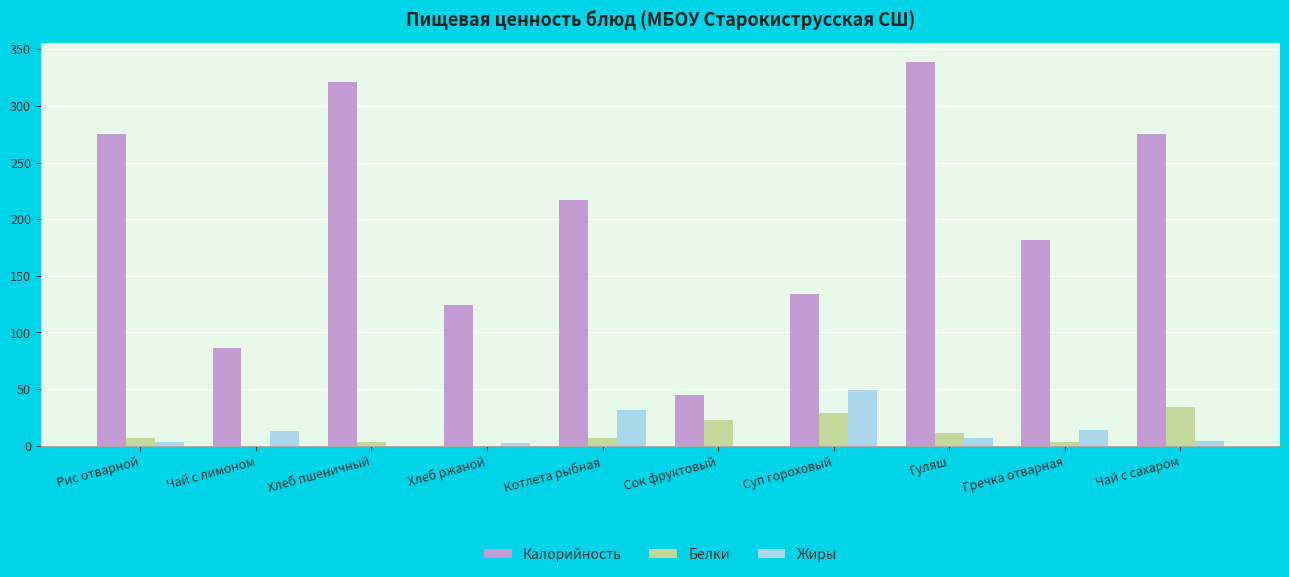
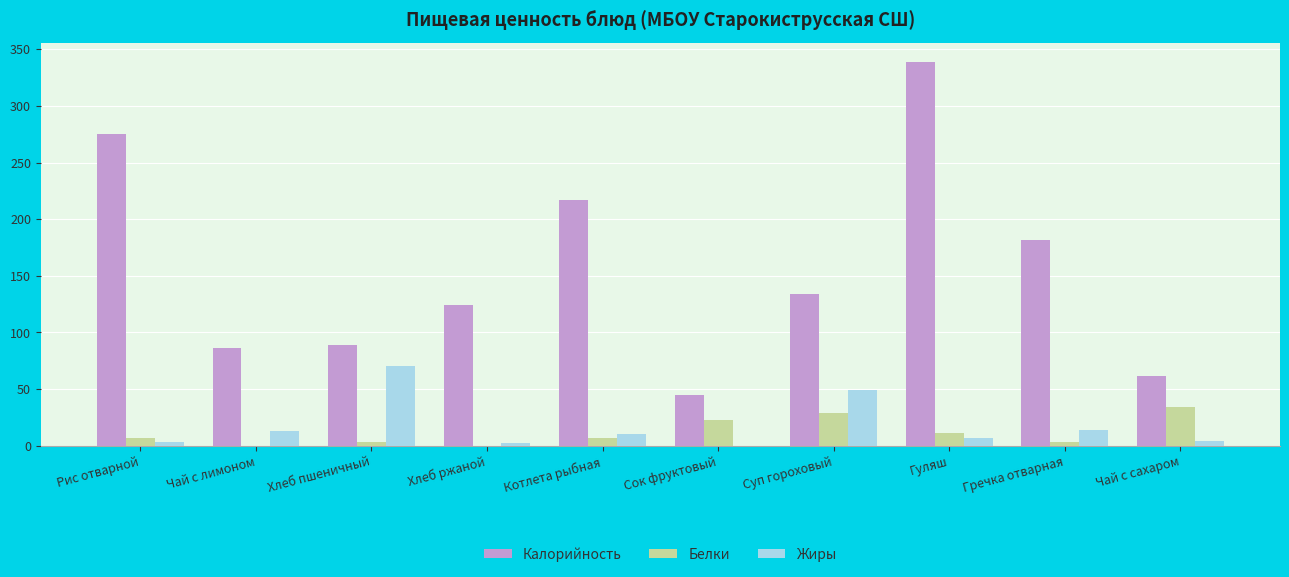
Калорийность, Хлеб пшеничный: 321 -> 89
Жиры, Хлеб пшеничный: 0 -> 70
Жиры, Котлета рыбная: 32 -> 10
Калорийность, Чай с сахаром: 275 -> 62
